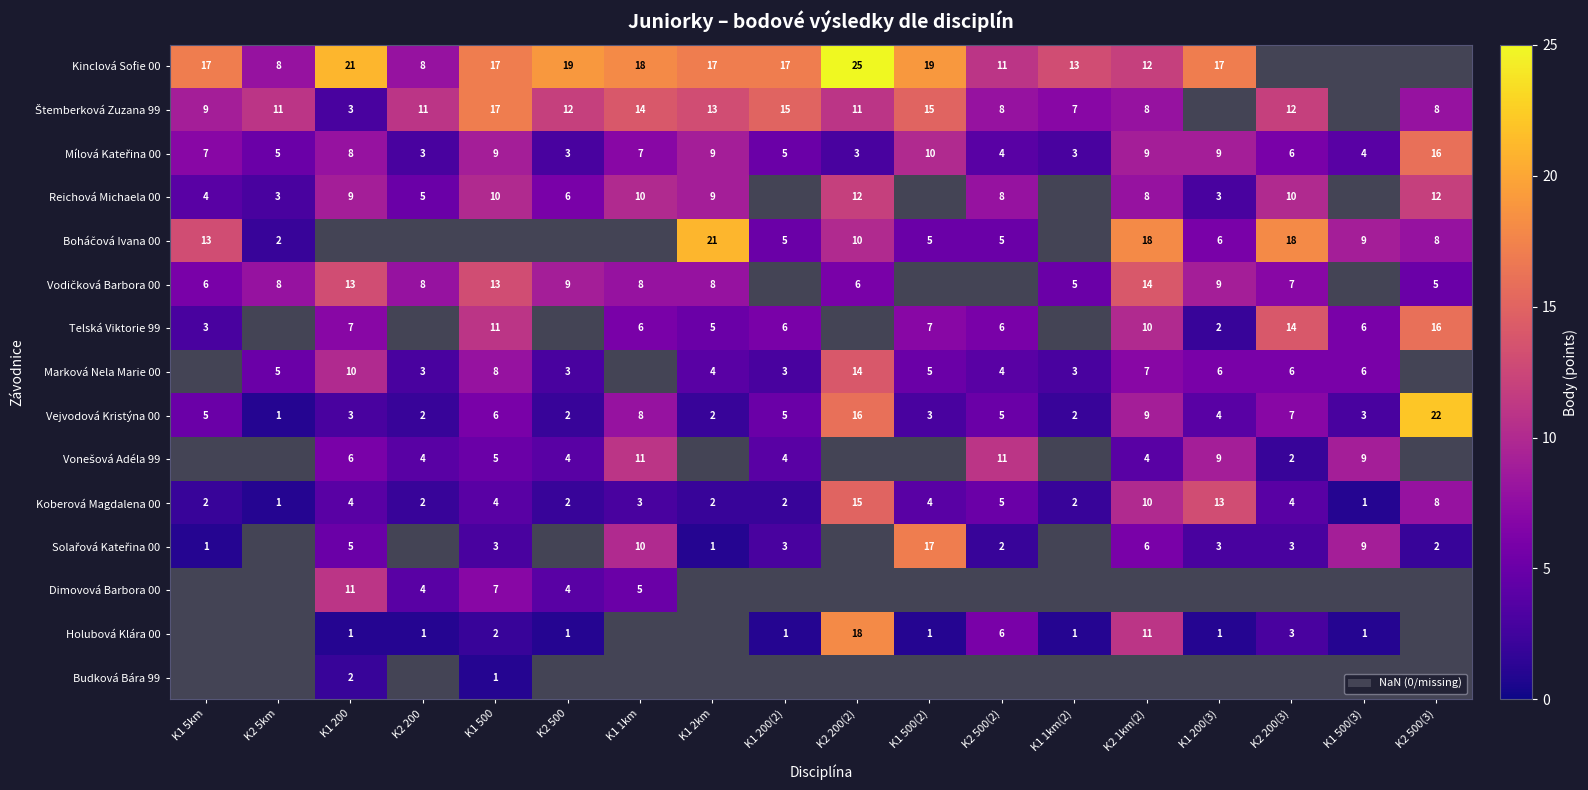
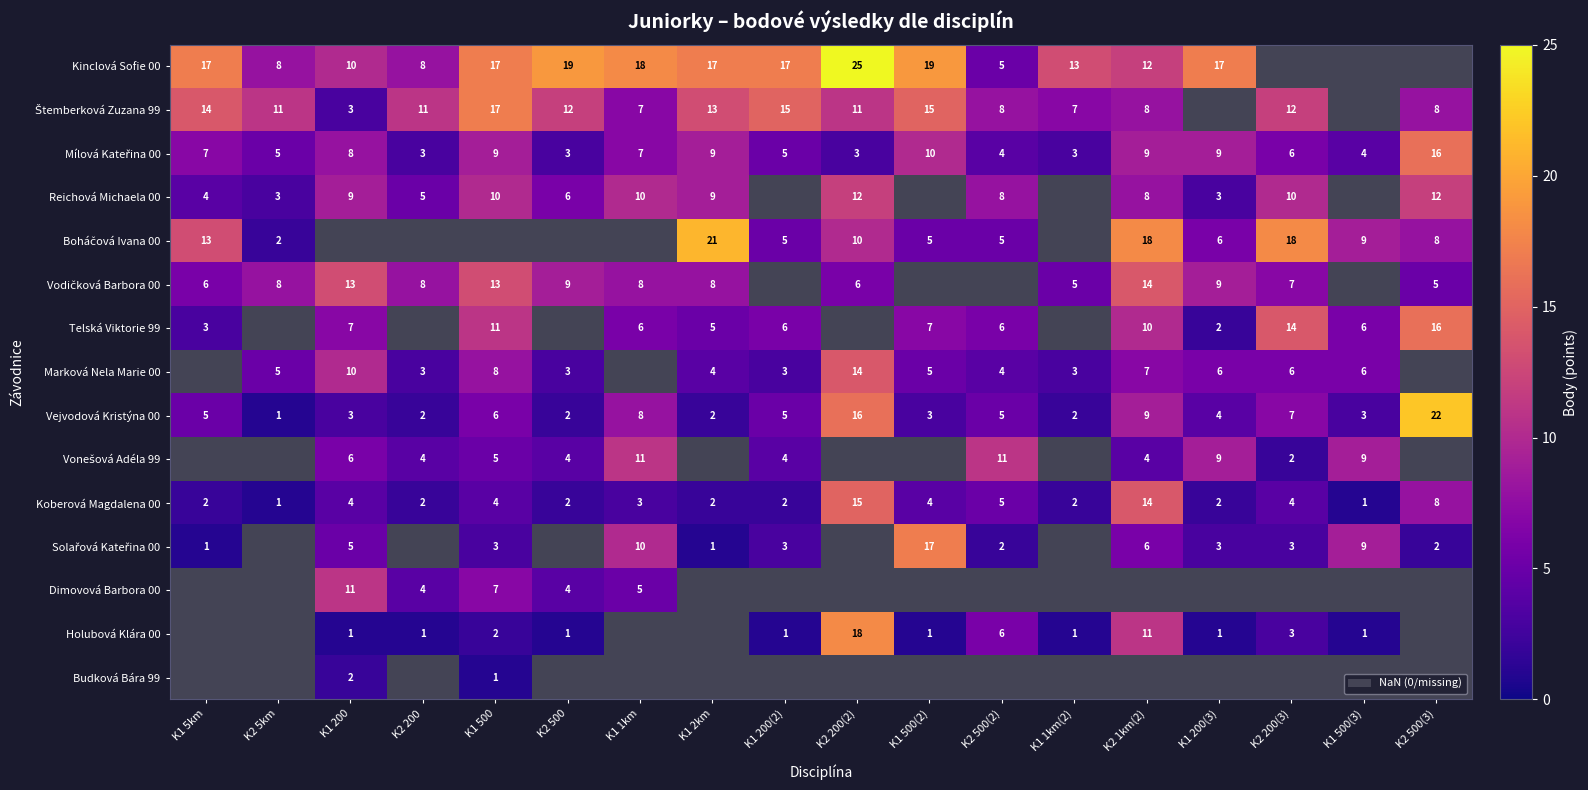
Kinclová Sofie 00, K1 200: 21 -> 10
Kinclová Sofie 00, K2 500(2): 11 -> 5
Štemberková Zuzana 99, K1 5km: 9 -> 14
Štemberková Zuzana 99, K1 1km: 14 -> 7
Koberová Magdalena 00, K2 1km(2): 10 -> 14
Koberová Magdalena 00, K1 200(3): 13 -> 2
